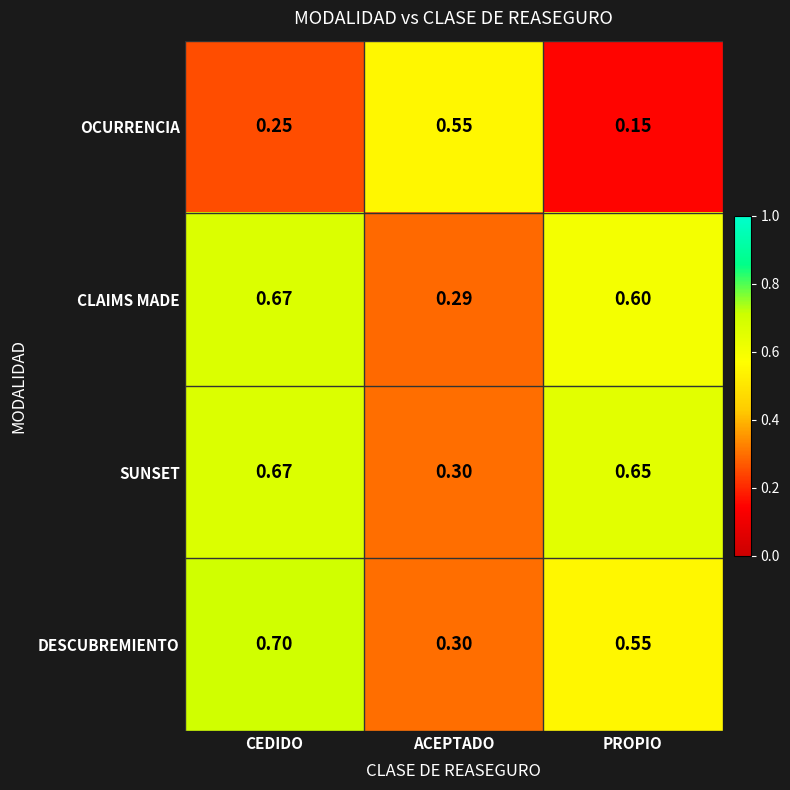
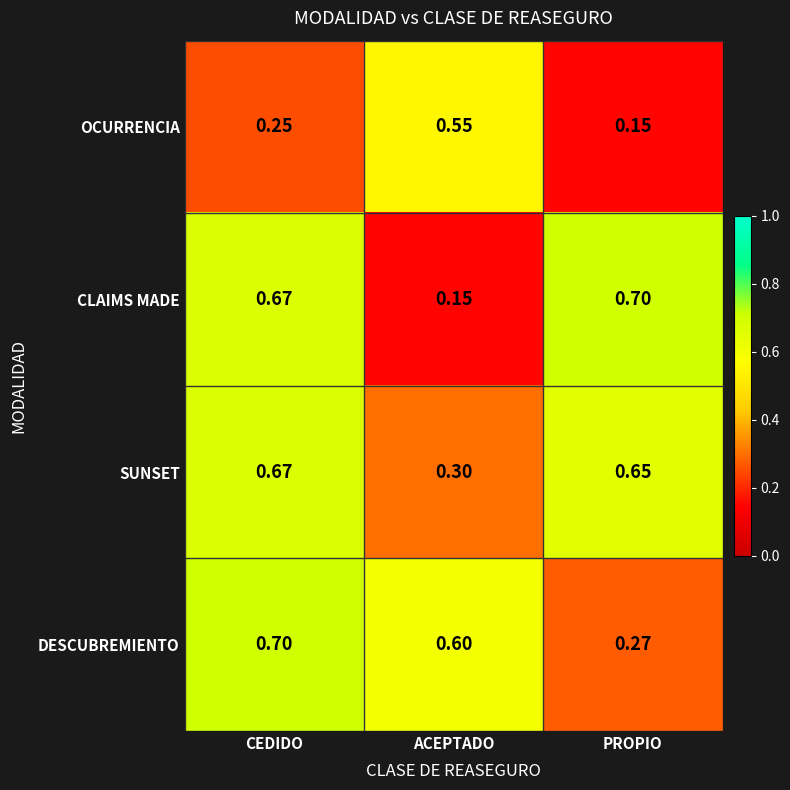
CLAIMS MADE, ACEPTADO: 0.29 -> 0.15
CLAIMS MADE, PROPIO: 0.60 -> 0.70
DESCUBREMIENTO, ACEPTADO: 0.30 -> 0.60
DESCUBREMIENTO, PROPIO: 0.55 -> 0.27
